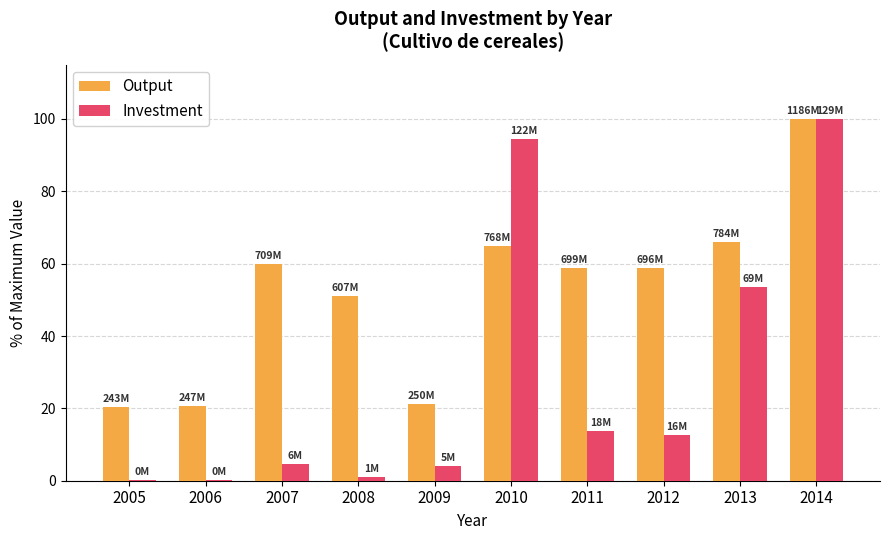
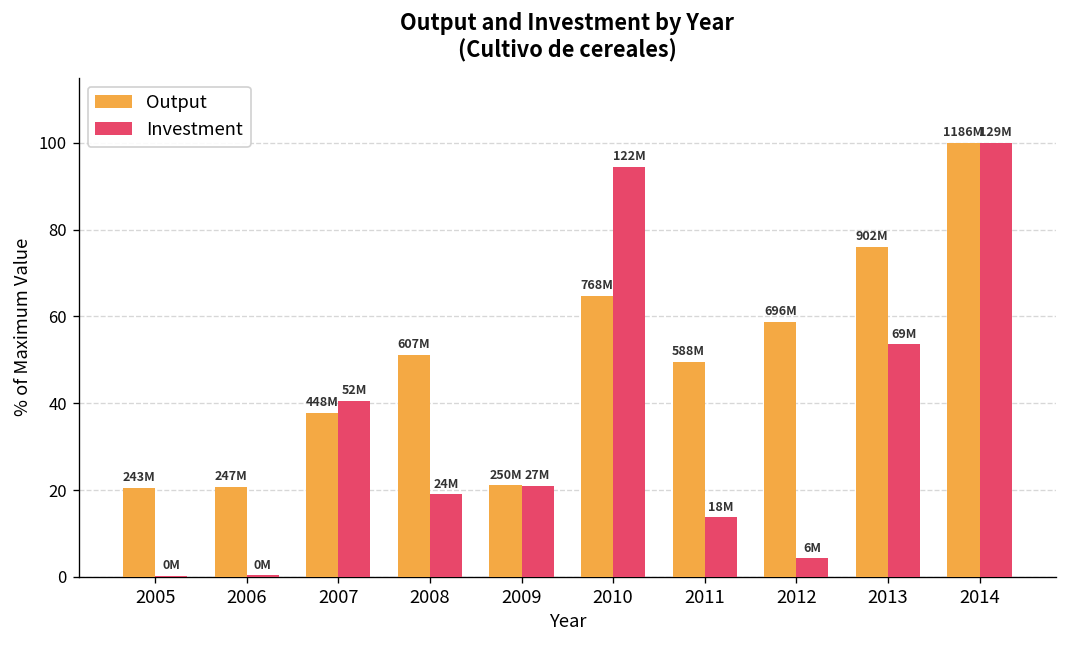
Output, 2007: 709M -> 448M
Investment, 2007: 6M -> 52M
Investment, 2008: 1M -> 24M
Investment, 2009: 5M -> 27M
Output, 2011: 699M -> 588M
Investment, 2012: 16M -> 6M
Output, 2013: 784M -> 902M
